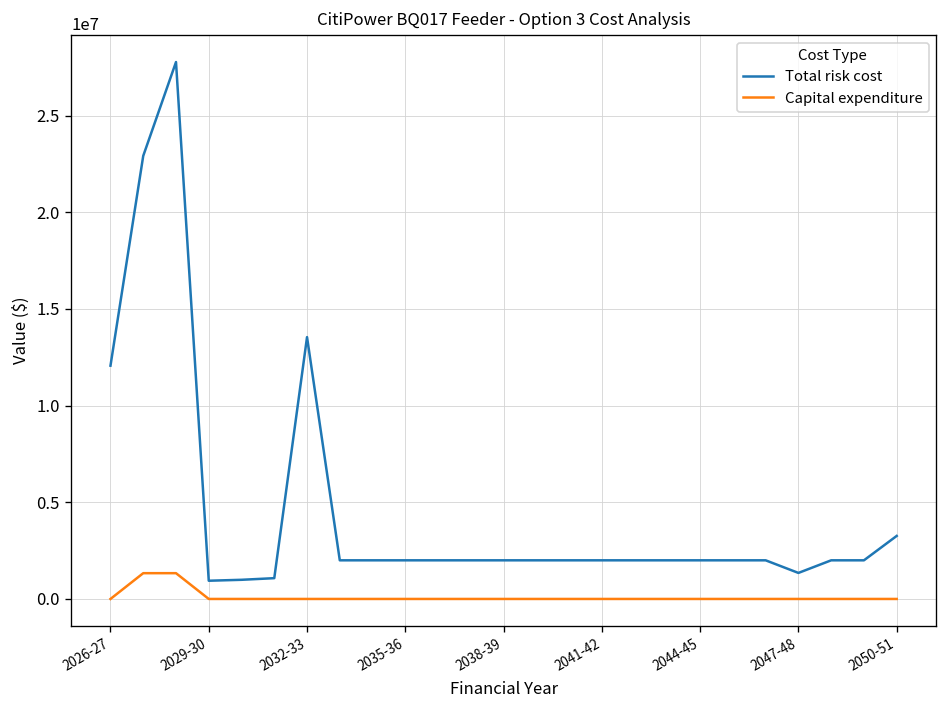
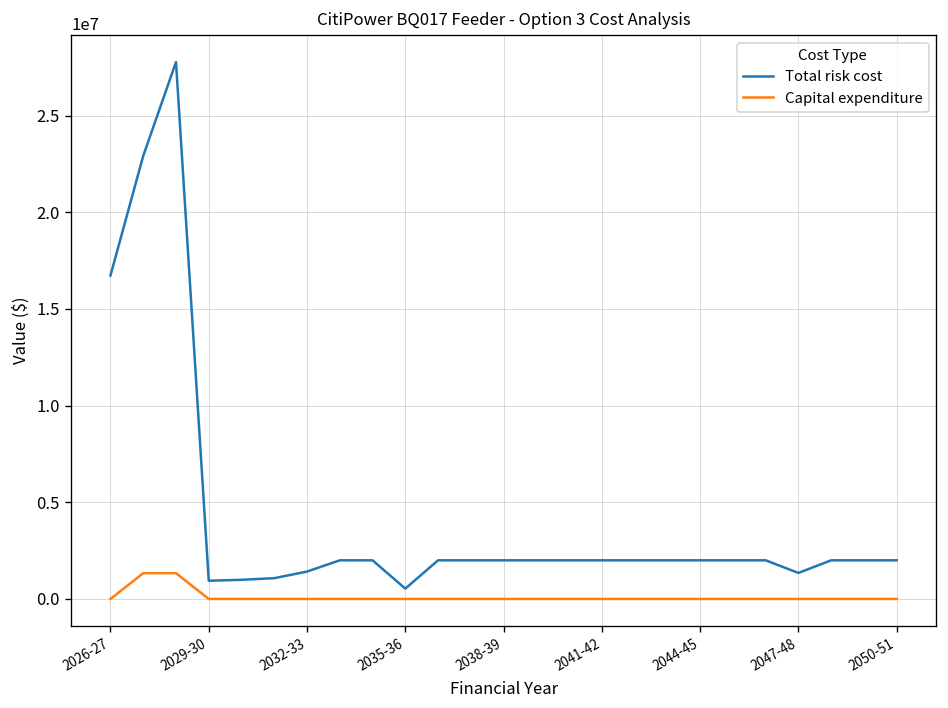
Total risk cost, 2026-27: 12100000 -> 16700000
Total risk cost, 2032-33: 13500000 -> 1400000
Total risk cost, 2035-36: 2000000 -> 500000
Total risk cost, 2050-51: 3300000 -> 2000000
